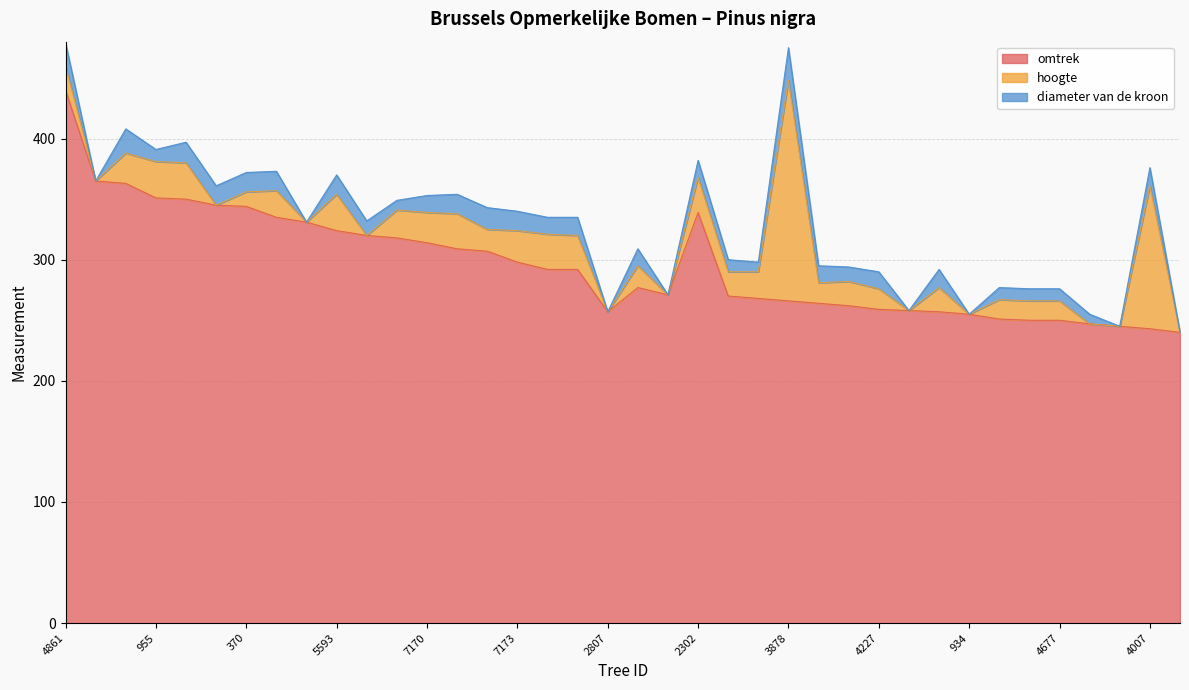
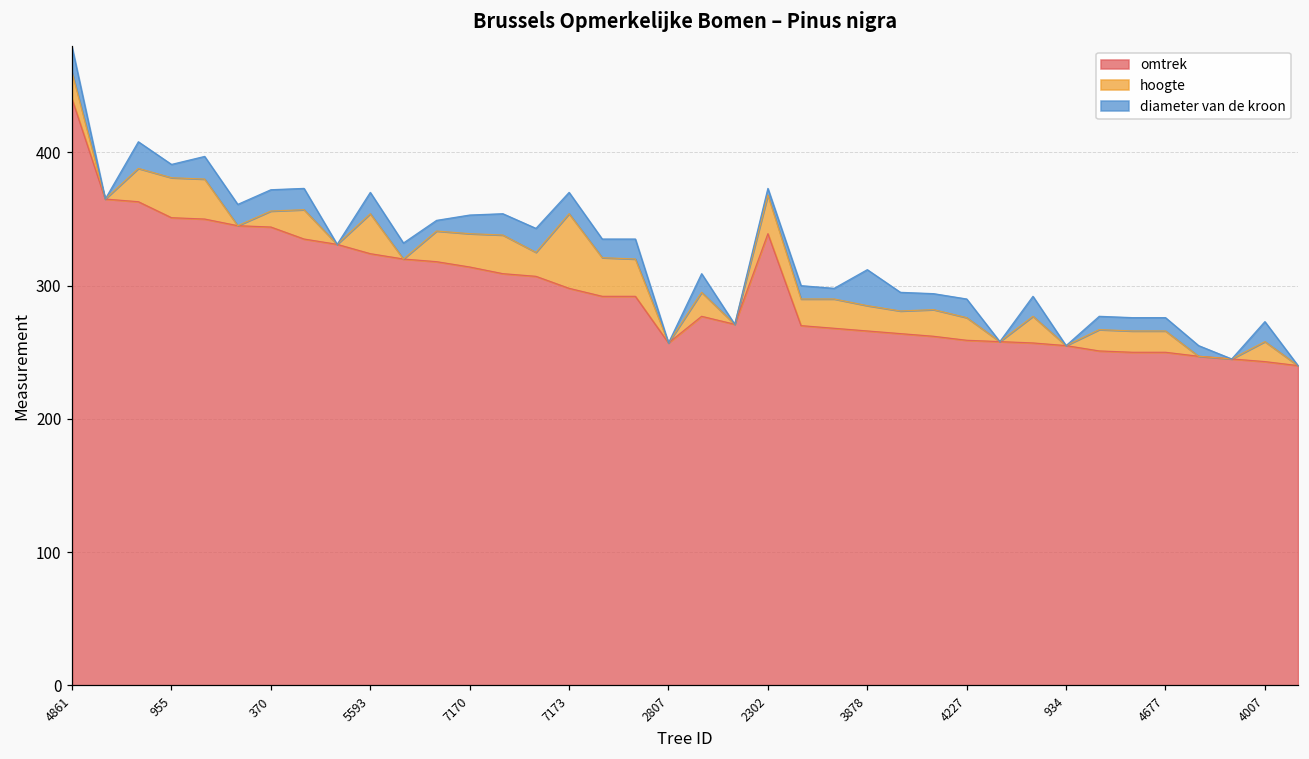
hoogte, 7173: 26 -> 56
diameter van de kroon, 2302: 14 -> 5
hoogte, 3878: 182 -> 19
hoogte, 4007: 118 -> 15
